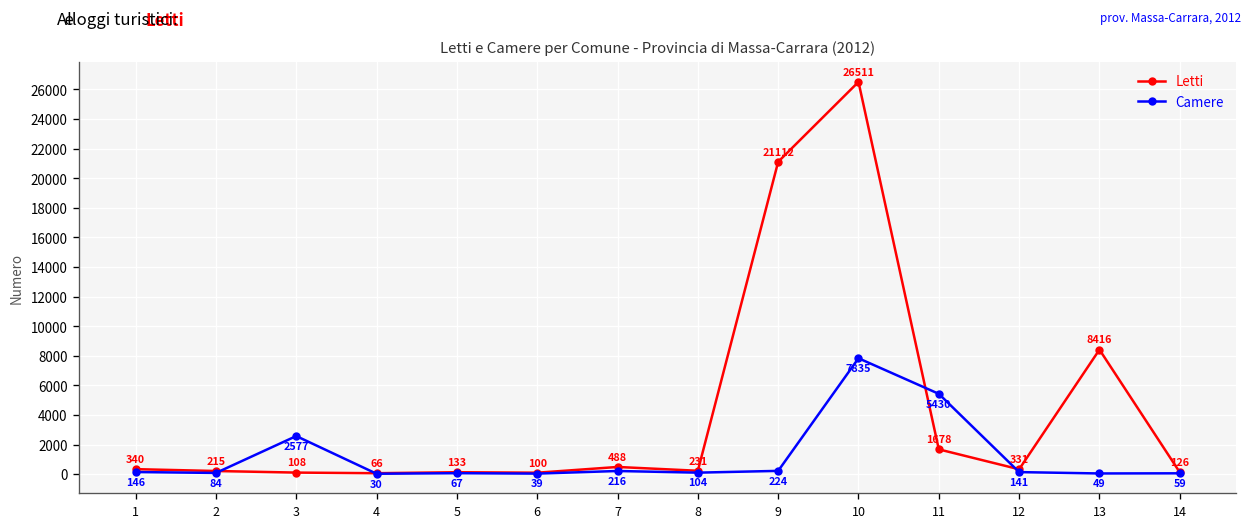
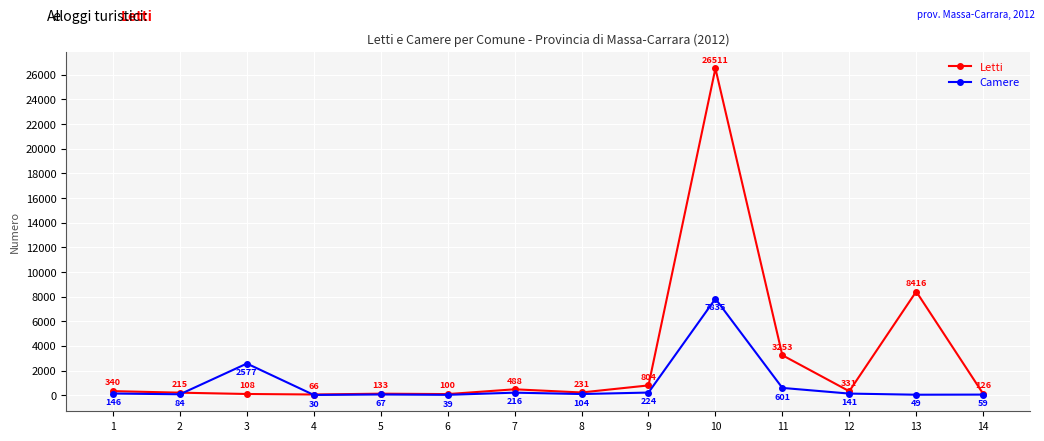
Letti, 9: 21112 -> 804
Letti, 11: 1678 -> 3253
Camere, 11: 5430 -> 601
